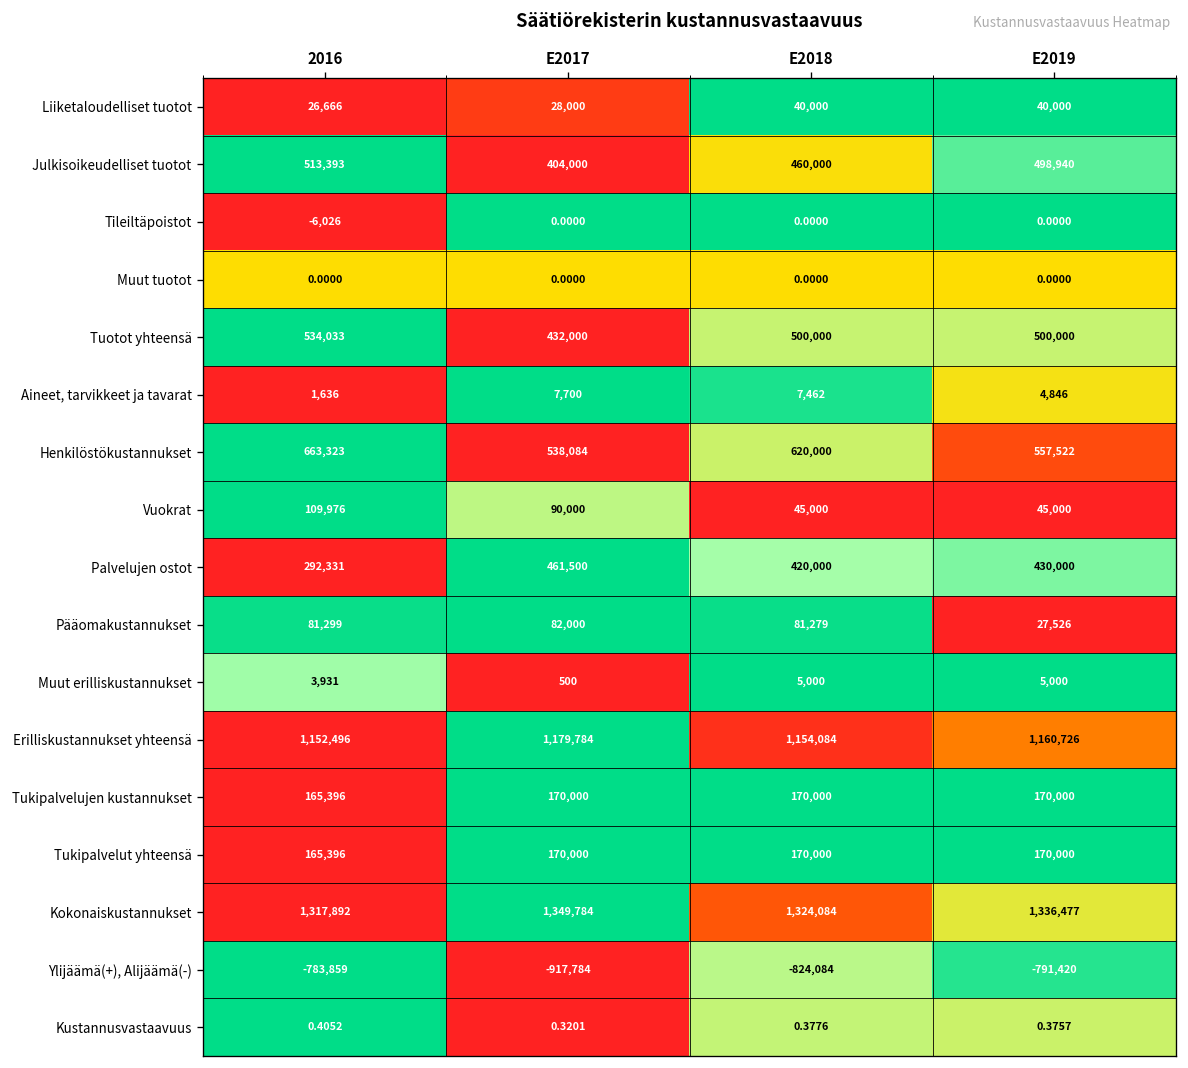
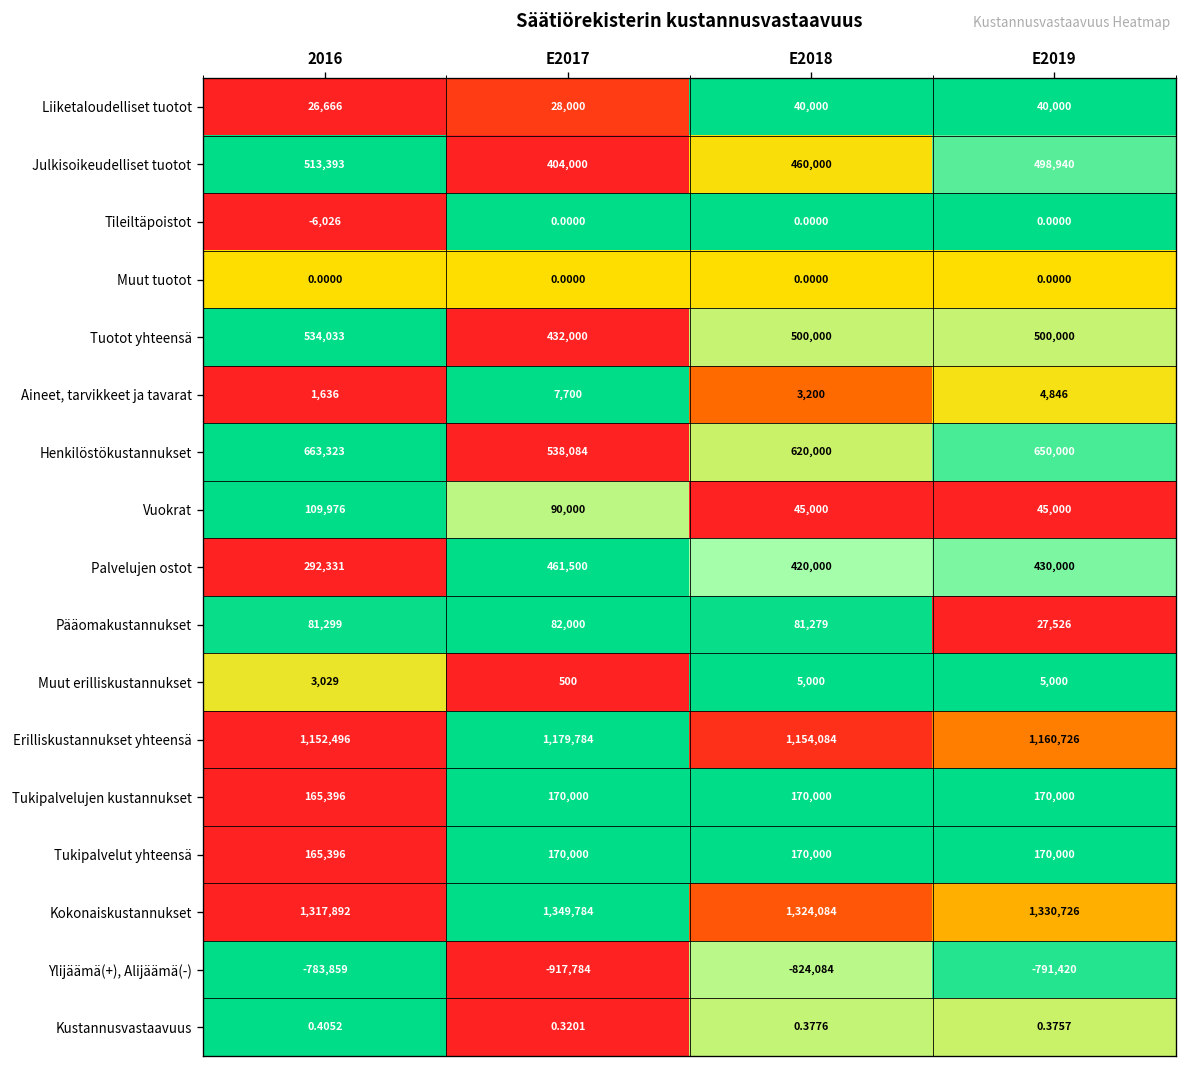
Aineet, tarvikkeet ja tavarat, E2018: 7,462 -> 3,200
Henkilöstökustannukset, E2019: 557,522 -> 650,000
Muut erilliskustannukset, 2016: 3,931 -> 3,029
Kokonaiskustannukset, E2019: 1,336,477 -> 1,330,726
